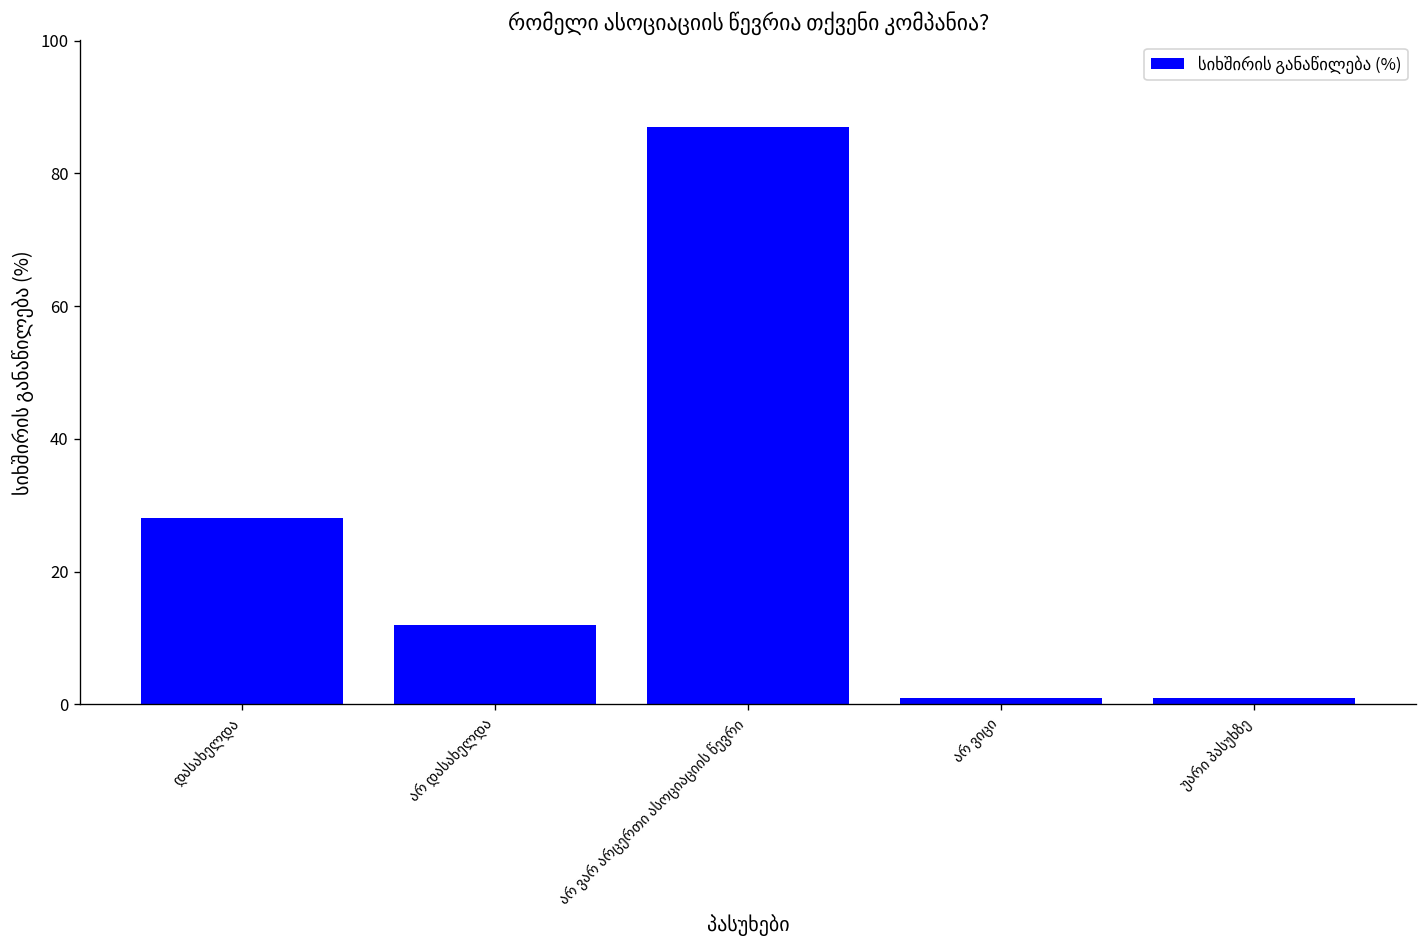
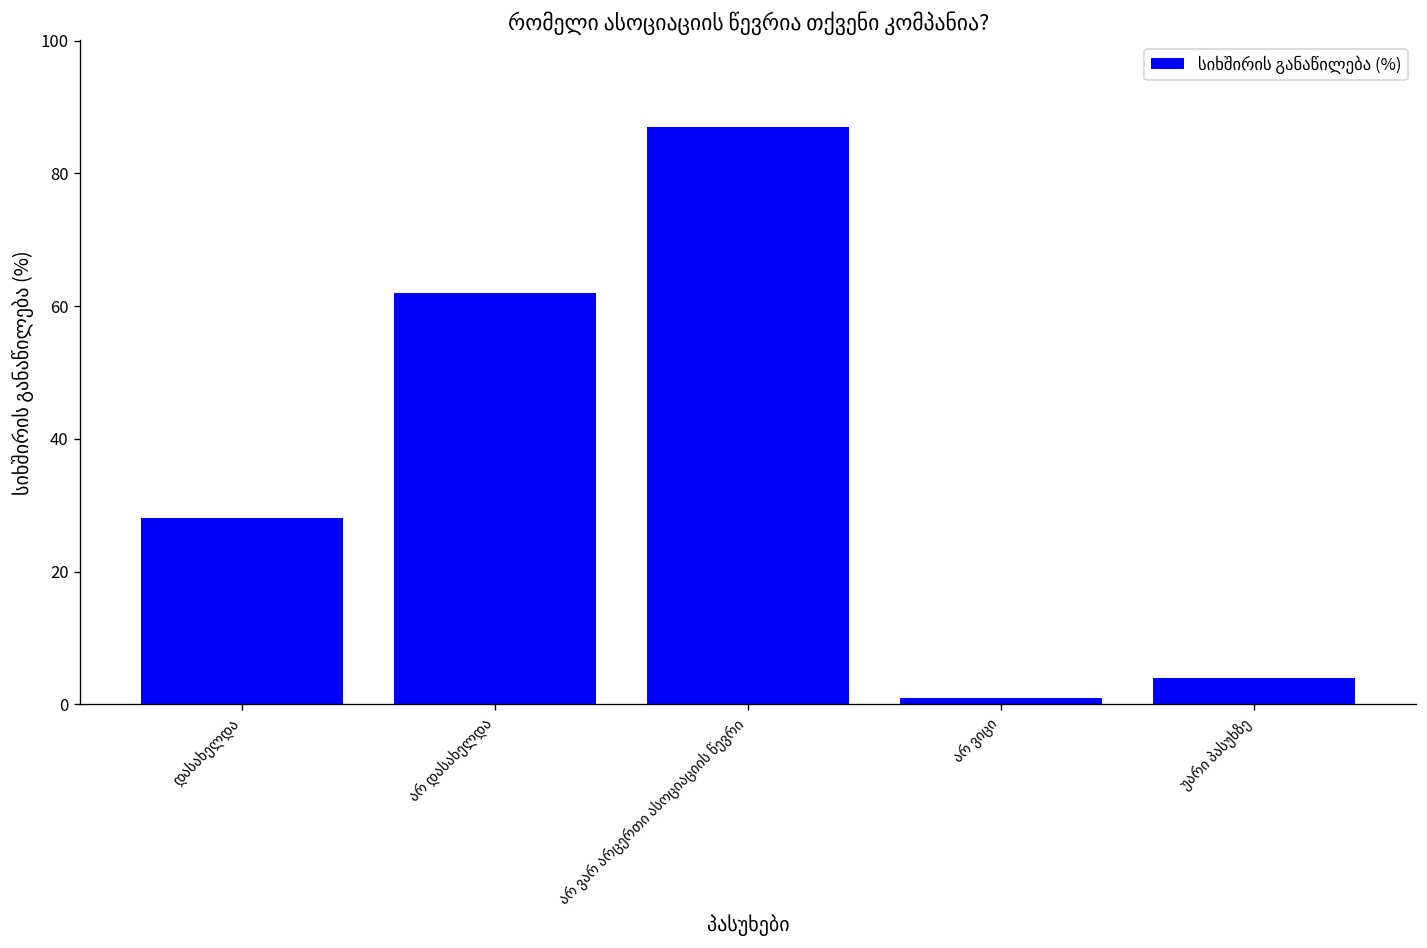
არ დასახელდა: 12 -> 62
უარი პასუხზე: 1 -> 4
